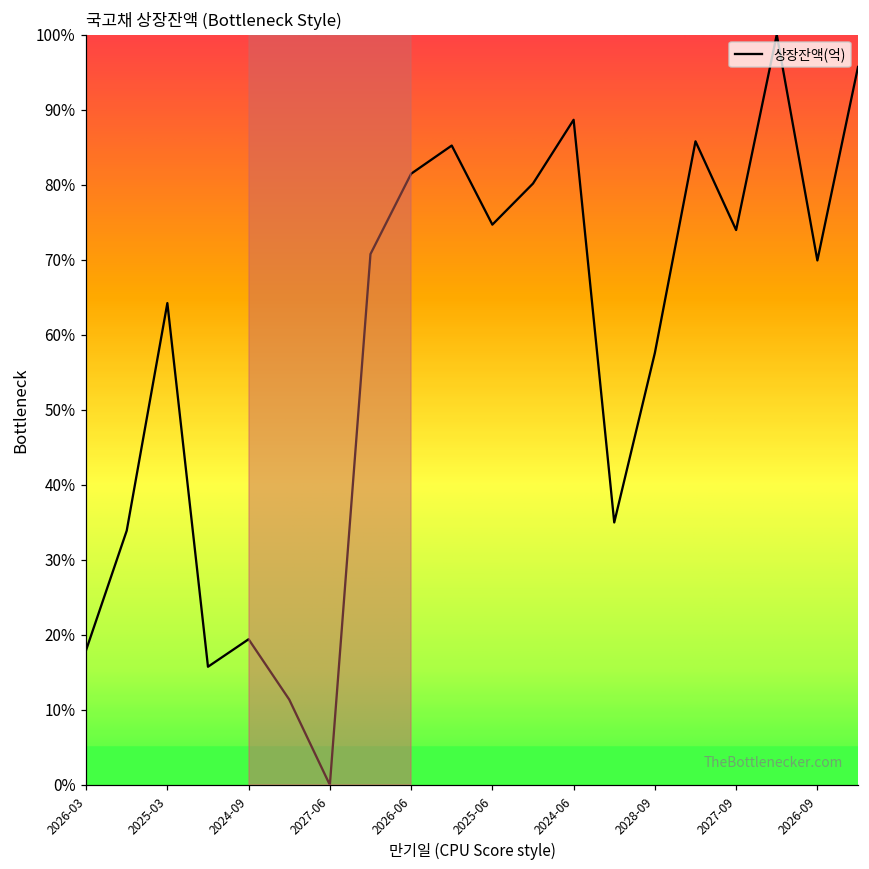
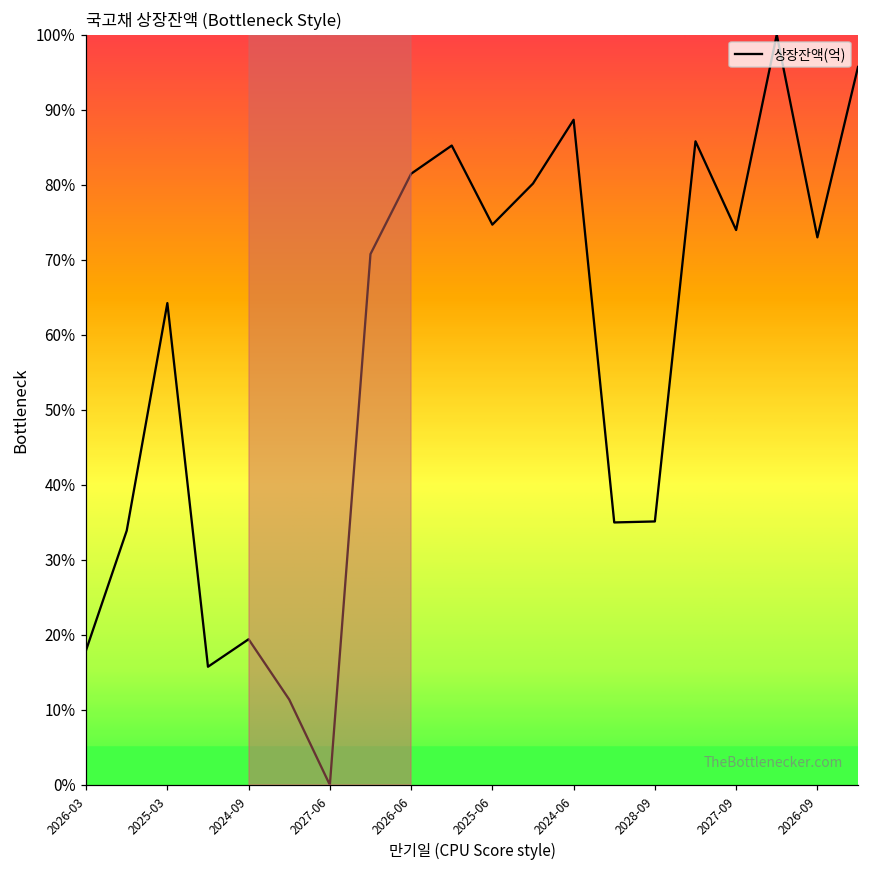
2028-09: 58% -> 35%
2026-09: 70% -> 73%
